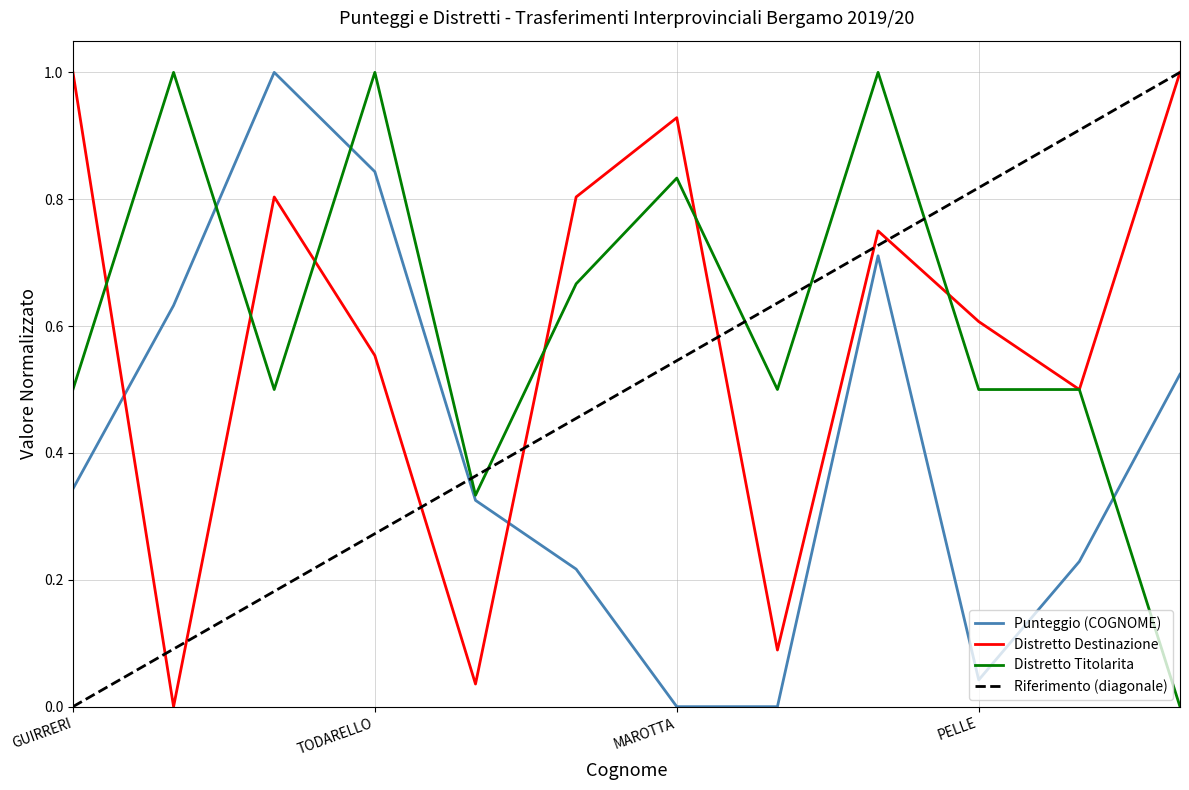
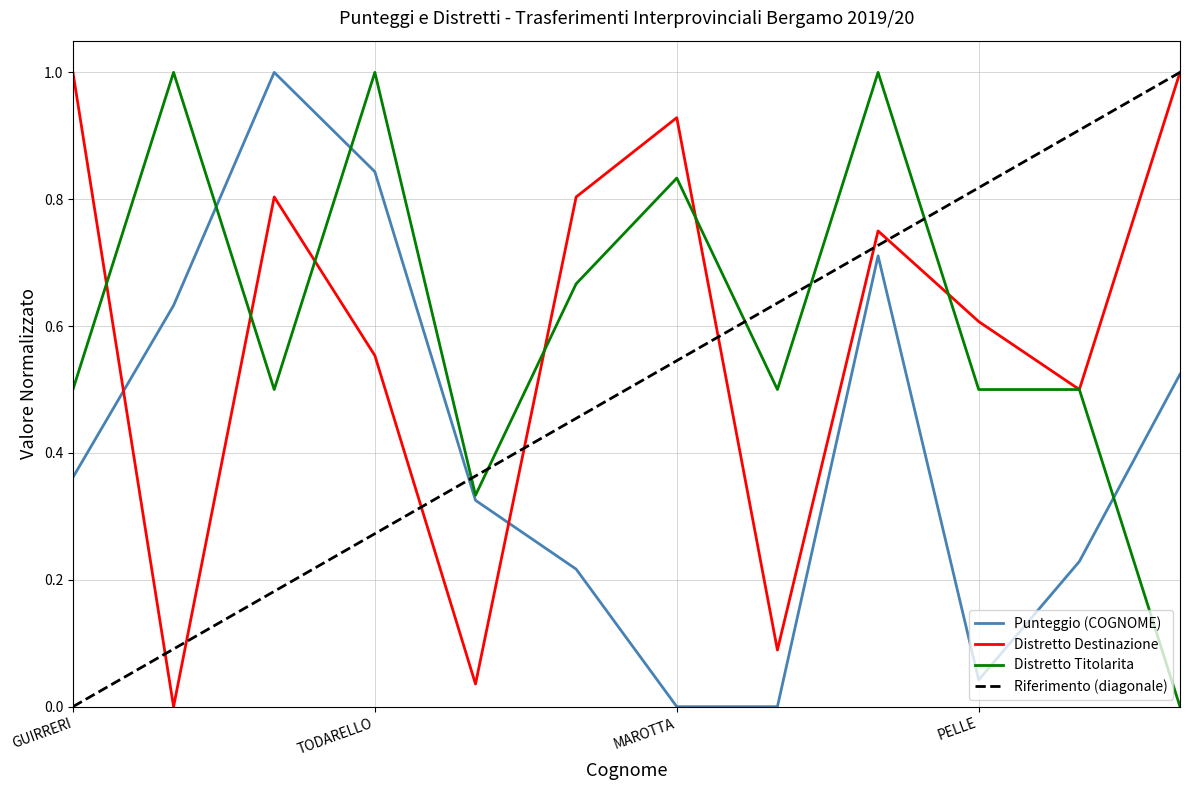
Punteggio (COGNOME), GUIRRERI: 0.34 -> 0.36
